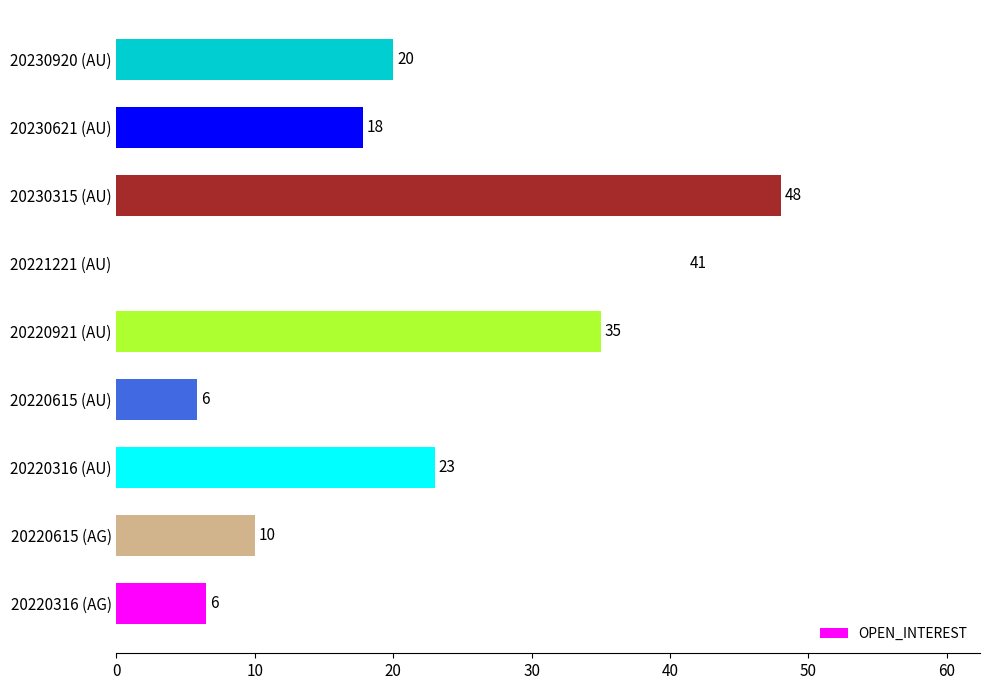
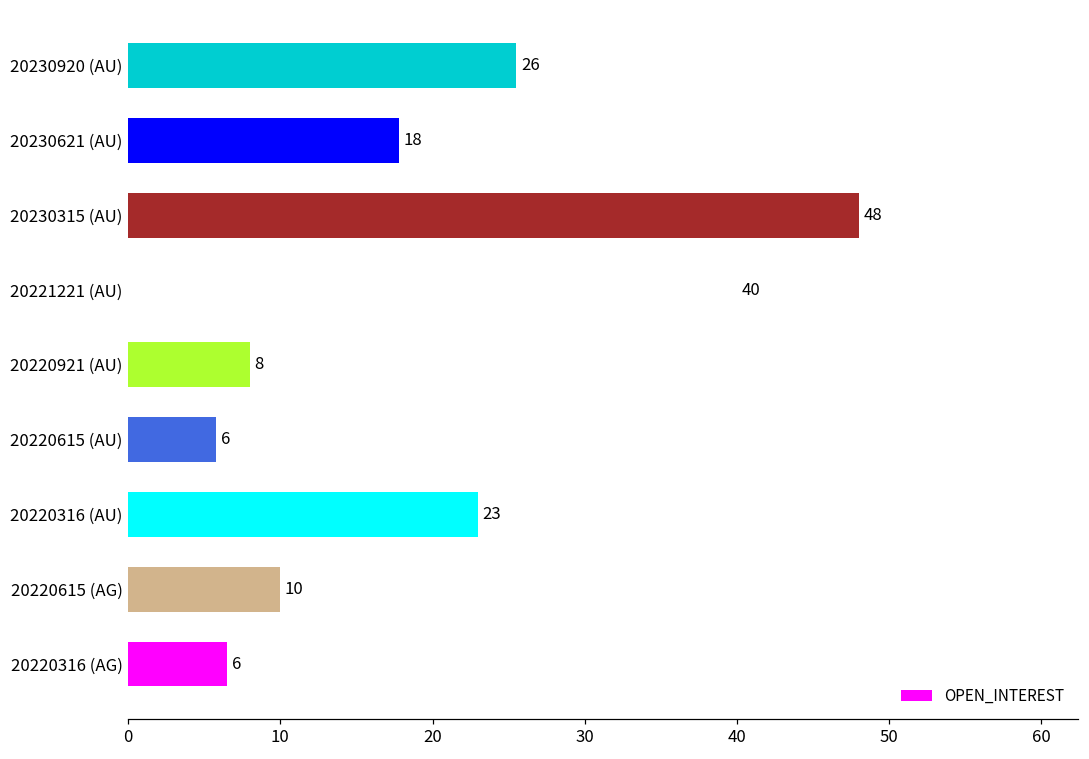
20230920 (AU): 20 -> 26
20221221 (AU): 41 -> 40
20220921 (AU): 35 -> 8
